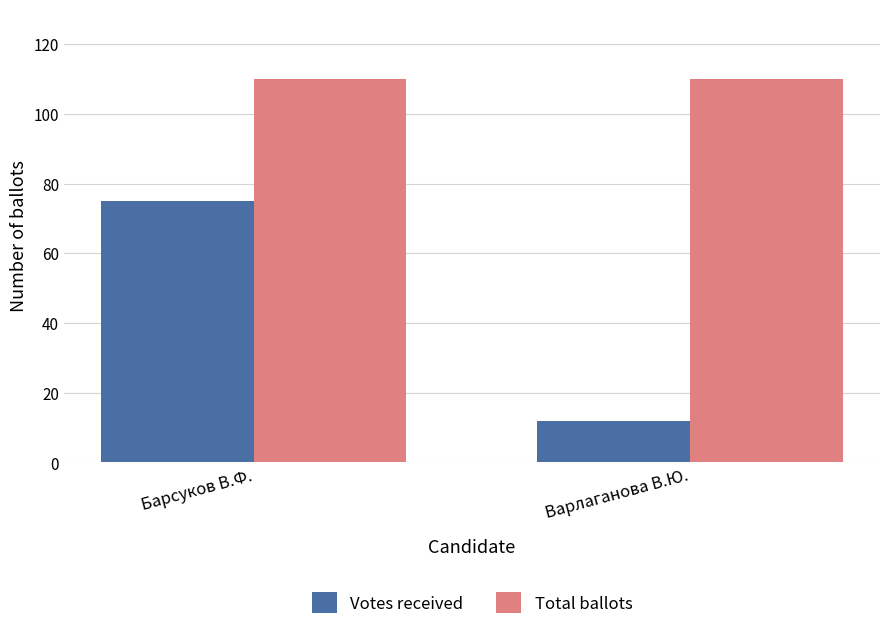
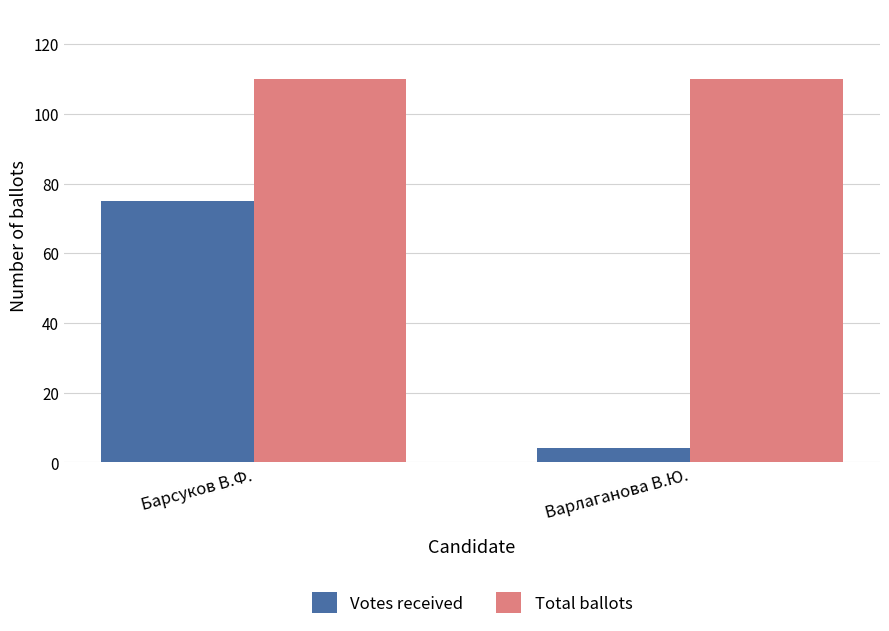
Votes received, Варлаганова В.Ю.: 12 -> 4
